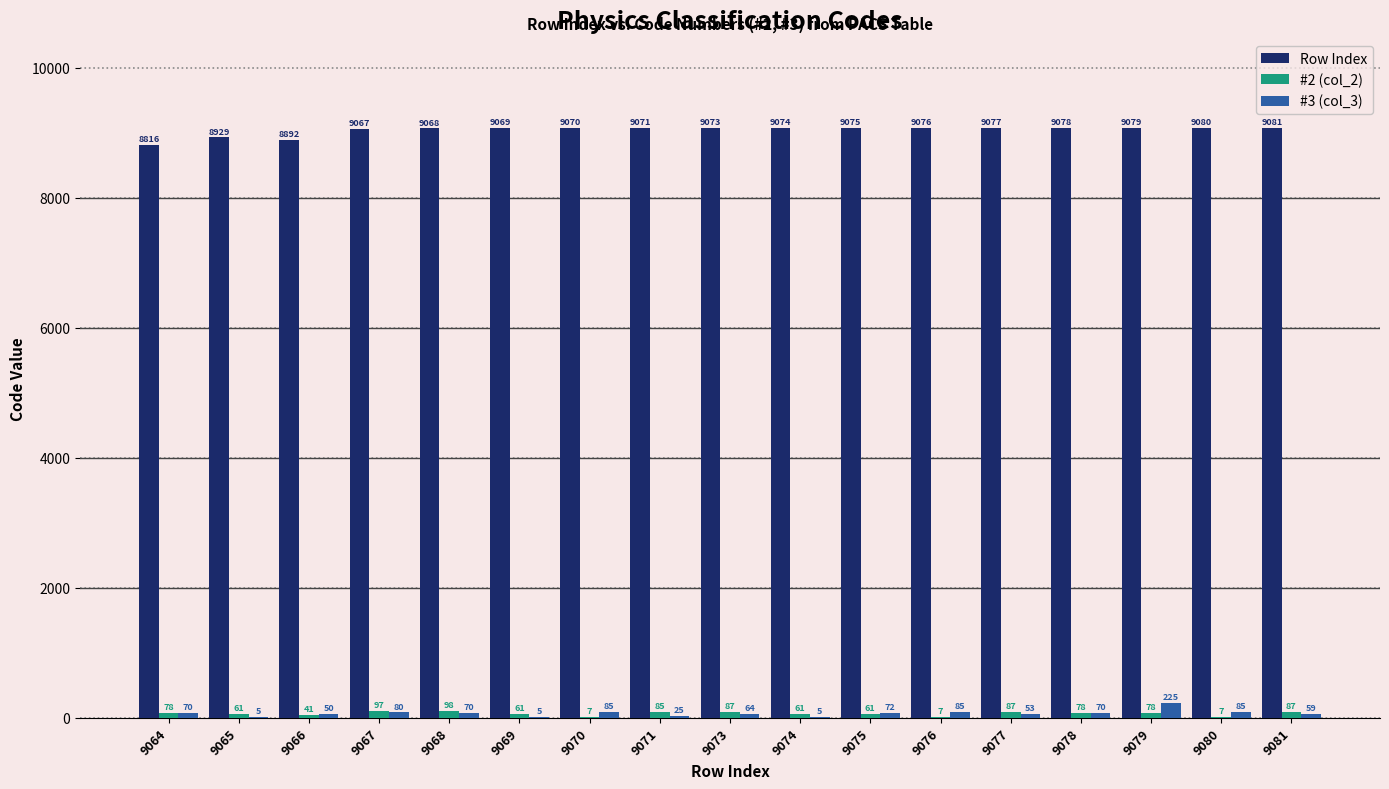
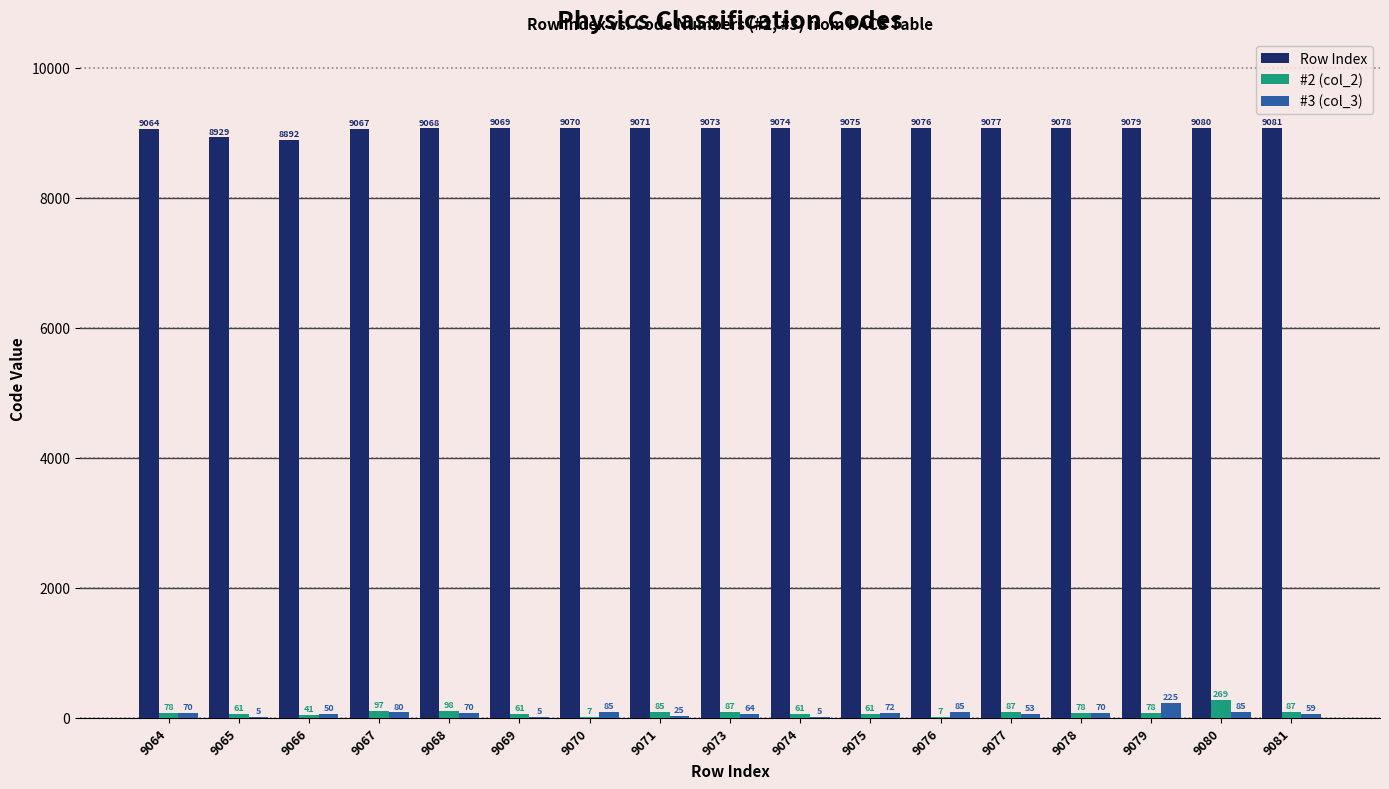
Row Index, 9064: 8816 -> 9064
#2 (col_2), 9080: 7 -> 269
